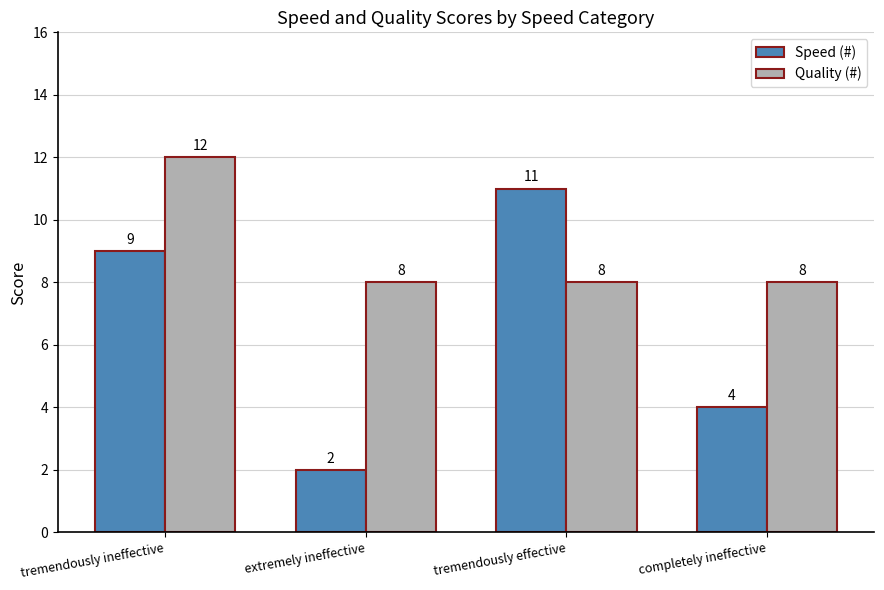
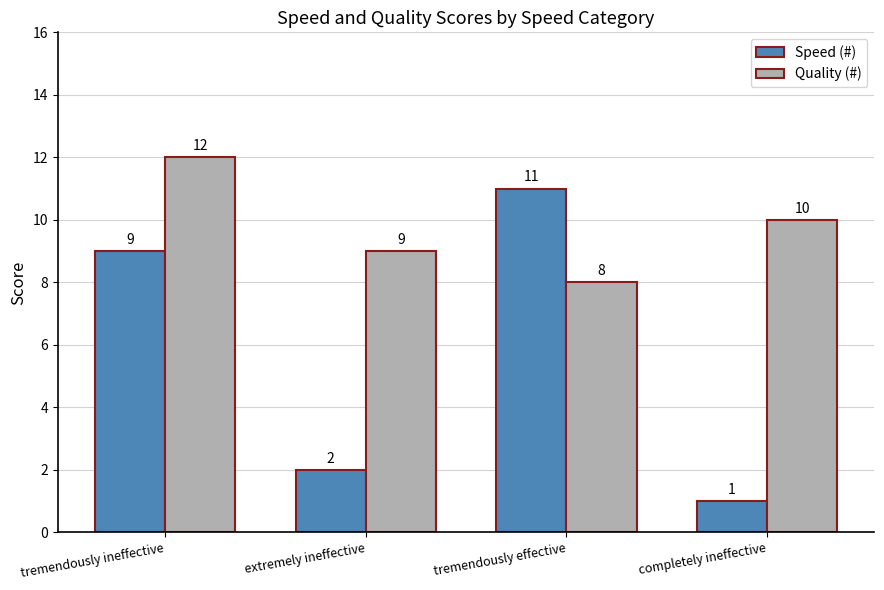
Quality (#), extremely ineffective: 8 -> 9
Speed (#), completely ineffective: 4 -> 1
Quality (#), completely ineffective: 8 -> 10
